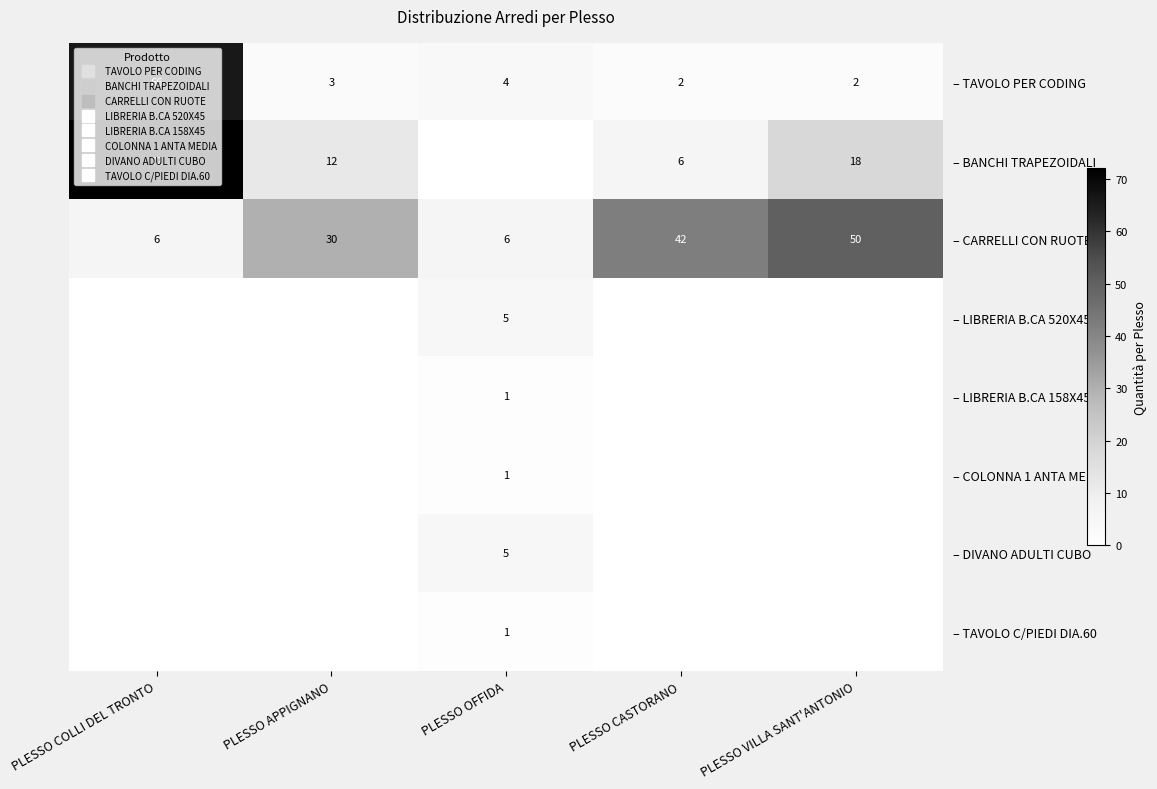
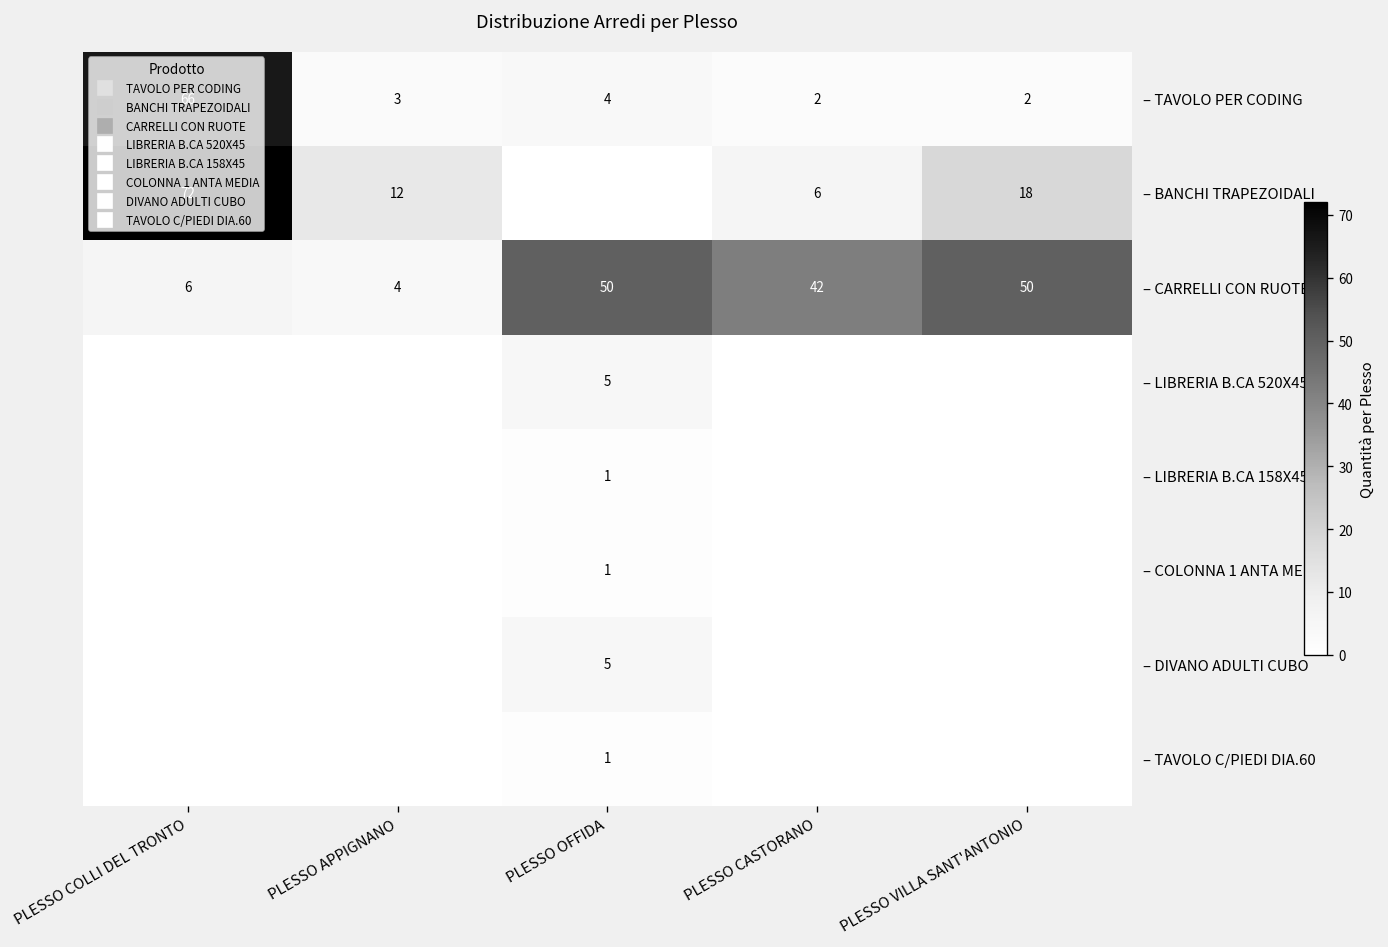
– CARRELLI CON RUOTE, PLESSO APPIGNANO: 30 -> 4
– CARRELLI CON RUOTE, PLESSO OFFIDA: 6 -> 50
